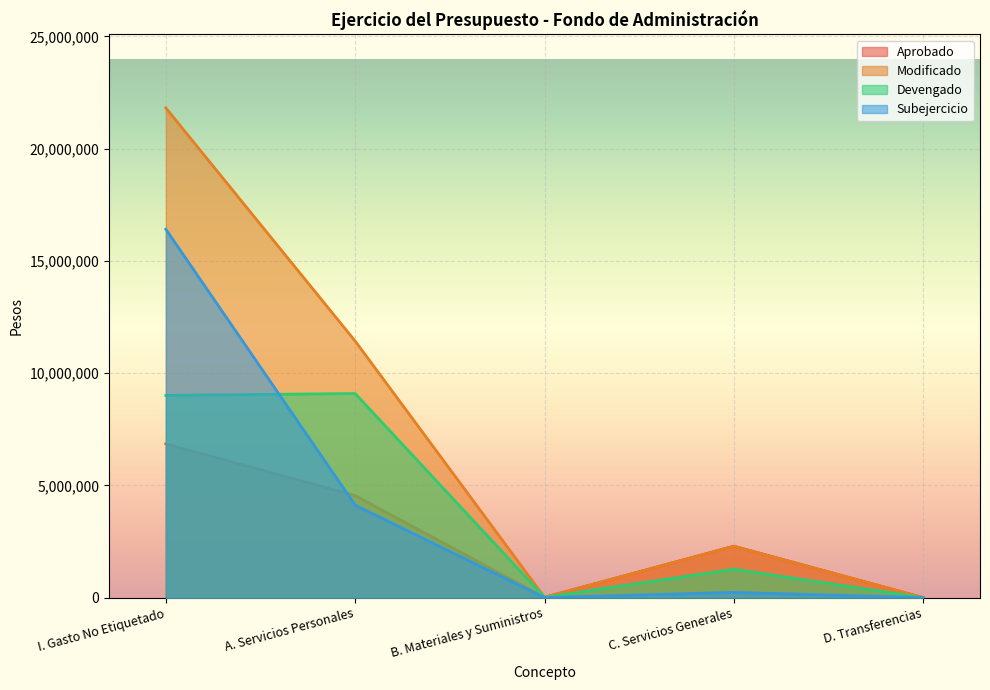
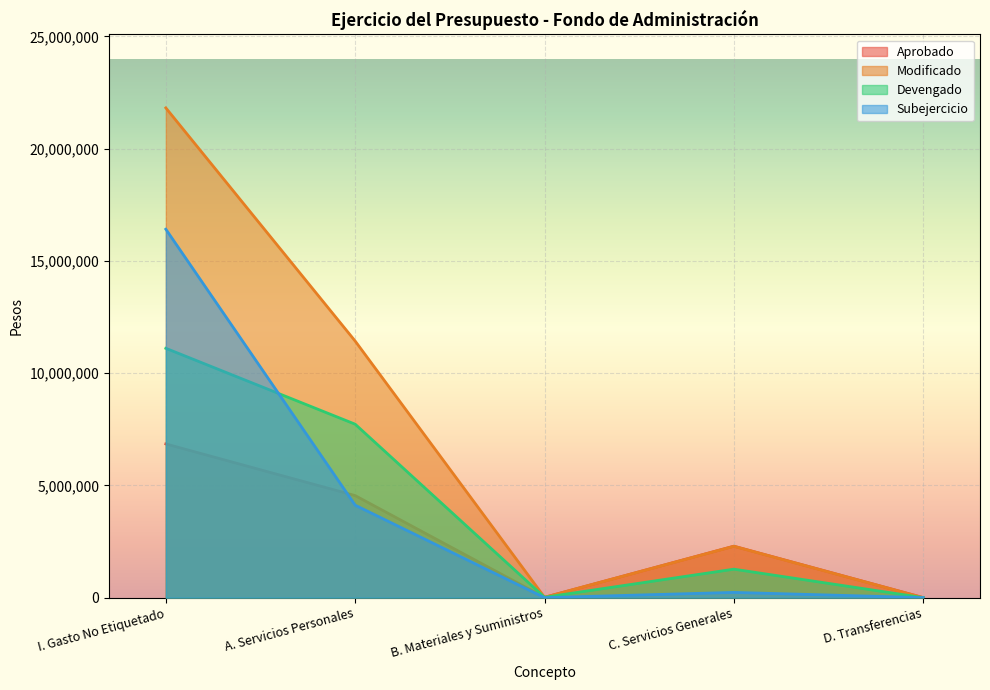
Devengado, I. Gasto No Etiquetado: 9,000,000 -> 11,100,000
Devengado, A. Servicios Personales: 9,100,000 -> 7,700,000
